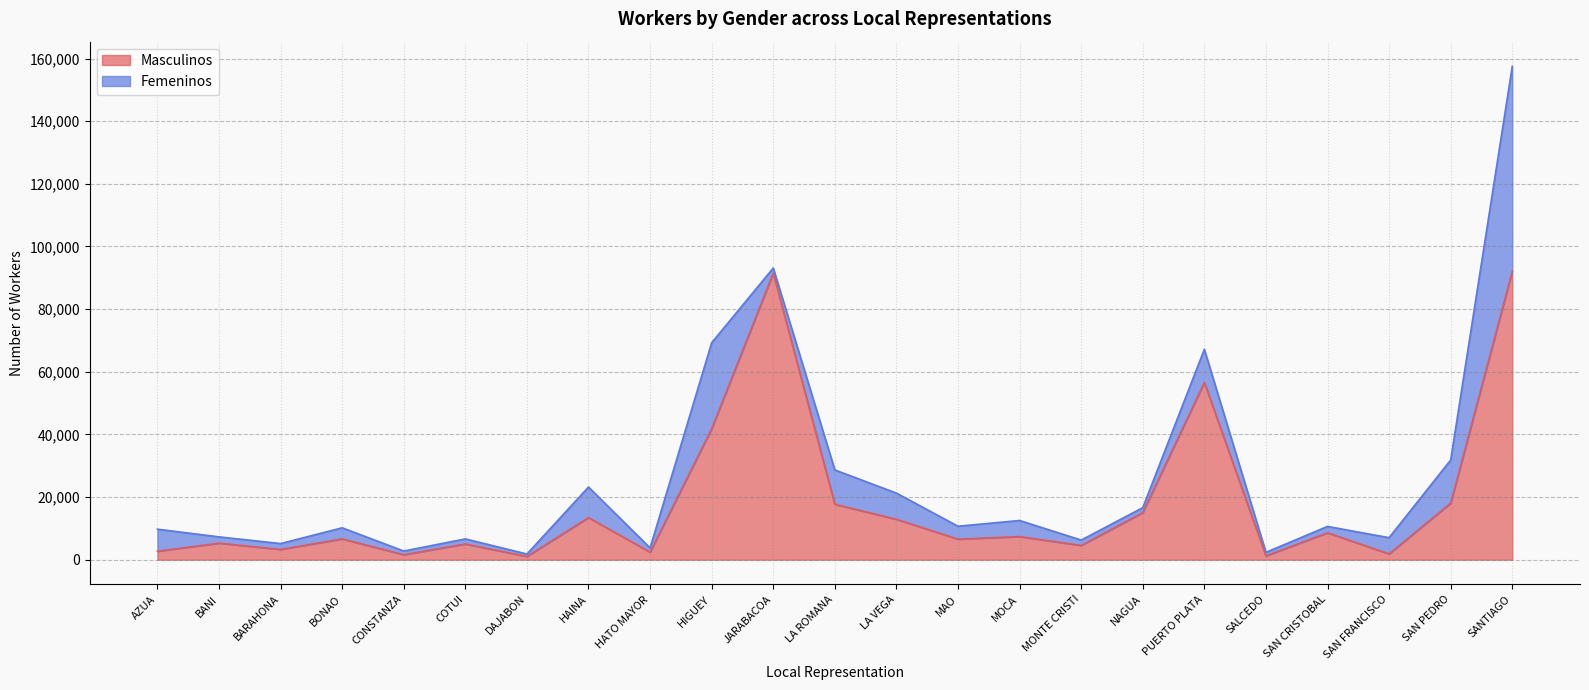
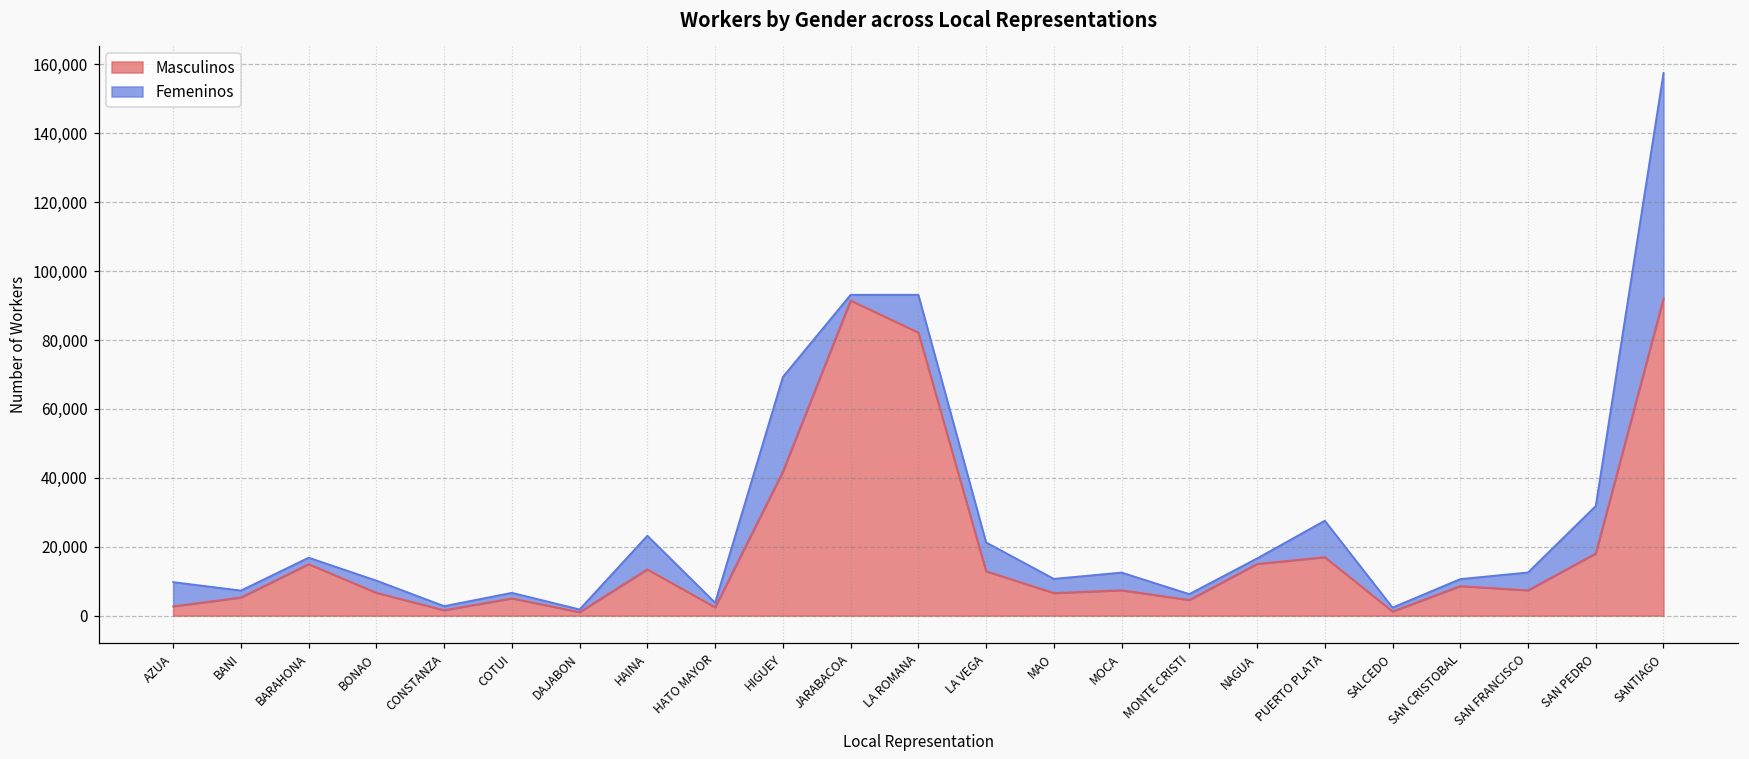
Masculinos, BARAHONA: 3,000 -> 15,000
Masculinos, LA ROMANA: 18,000 -> 82,000
Masculinos, PUERTO PLATA: 57,000 -> 17,000
Masculinos, SAN FRANCISCO: 2,000 -> 7,000
